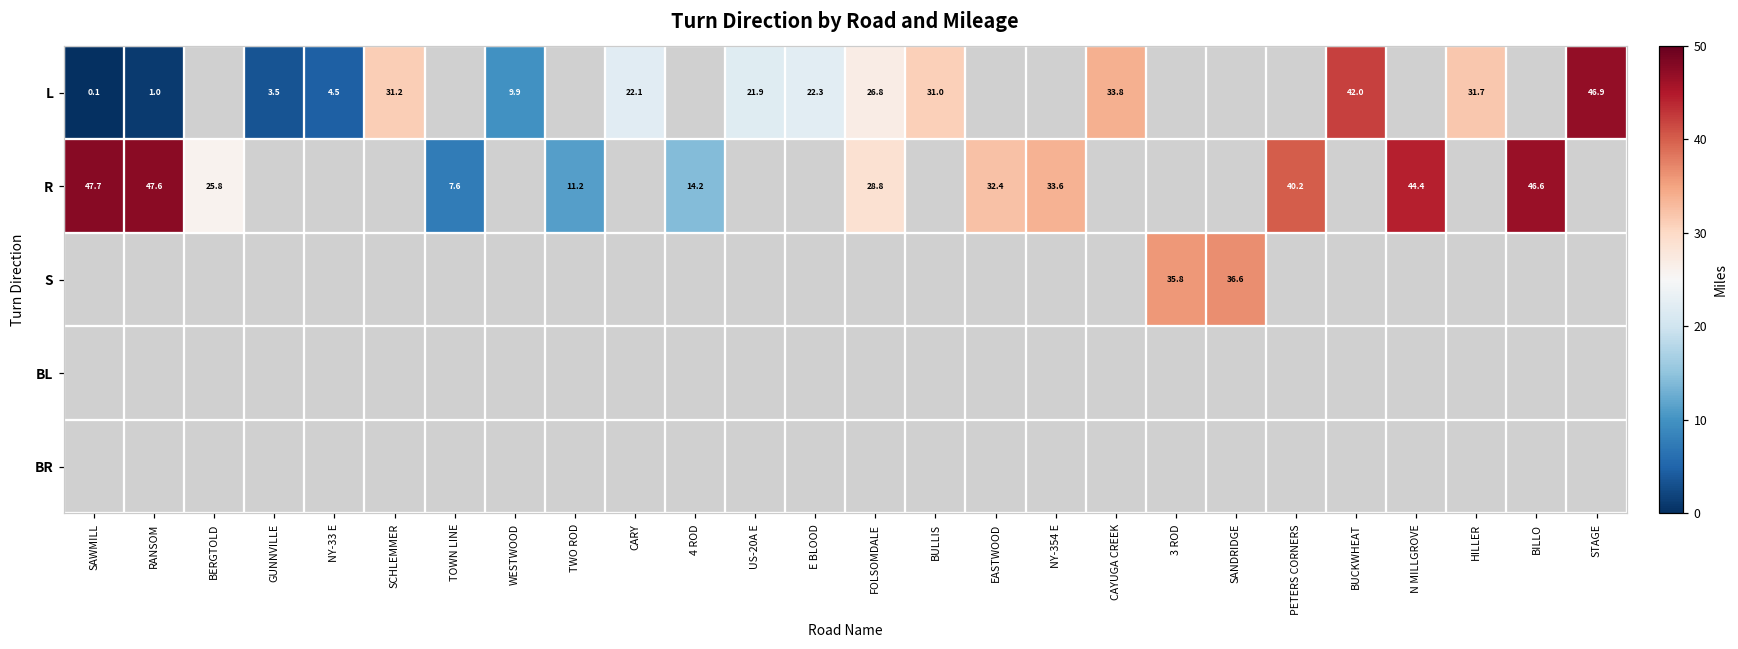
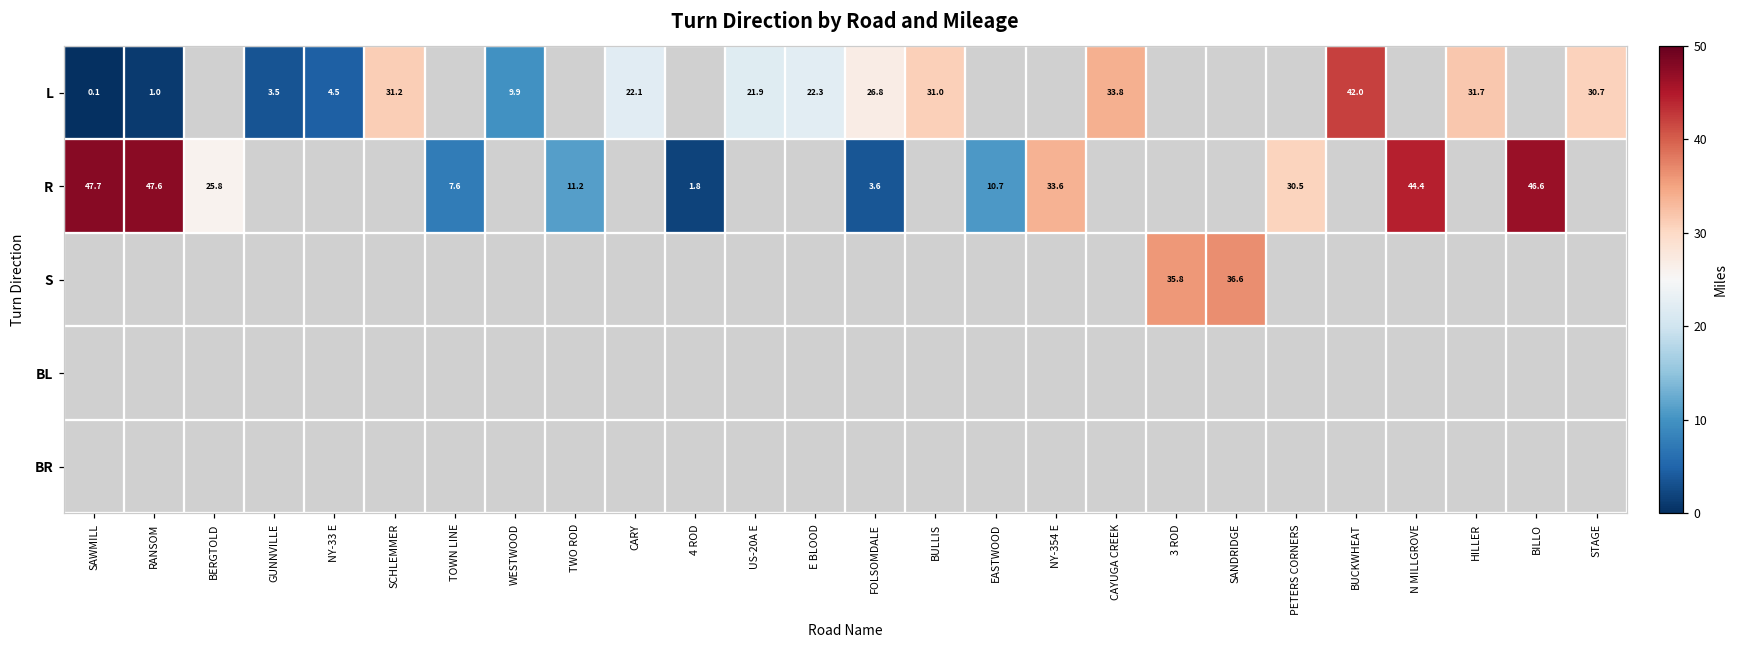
L, STAGE: 46.9 -> 30.7
R, 4 ROD: 14.2 -> 1.8
R, FOLSOMDALE: 28.8 -> 3.6
R, EASTWOOD: 32.4 -> 10.7
R, PETERS CORNERS: 40.2 -> 30.5
